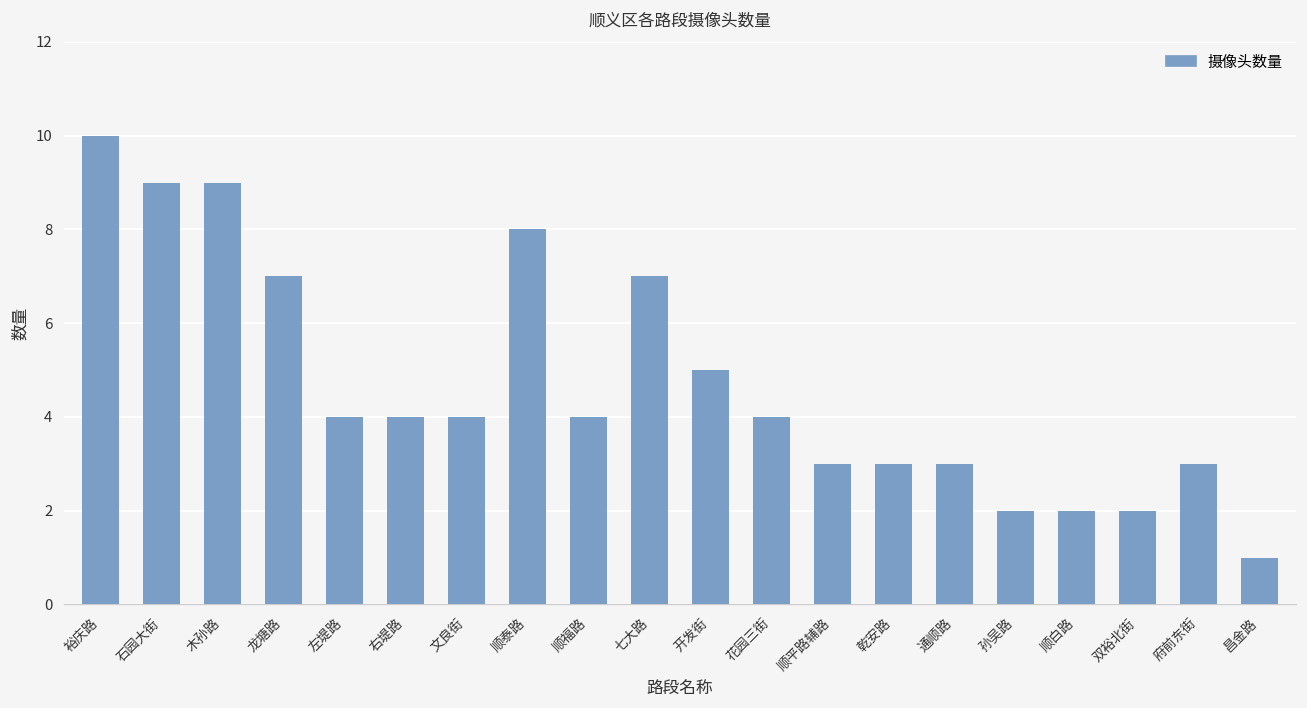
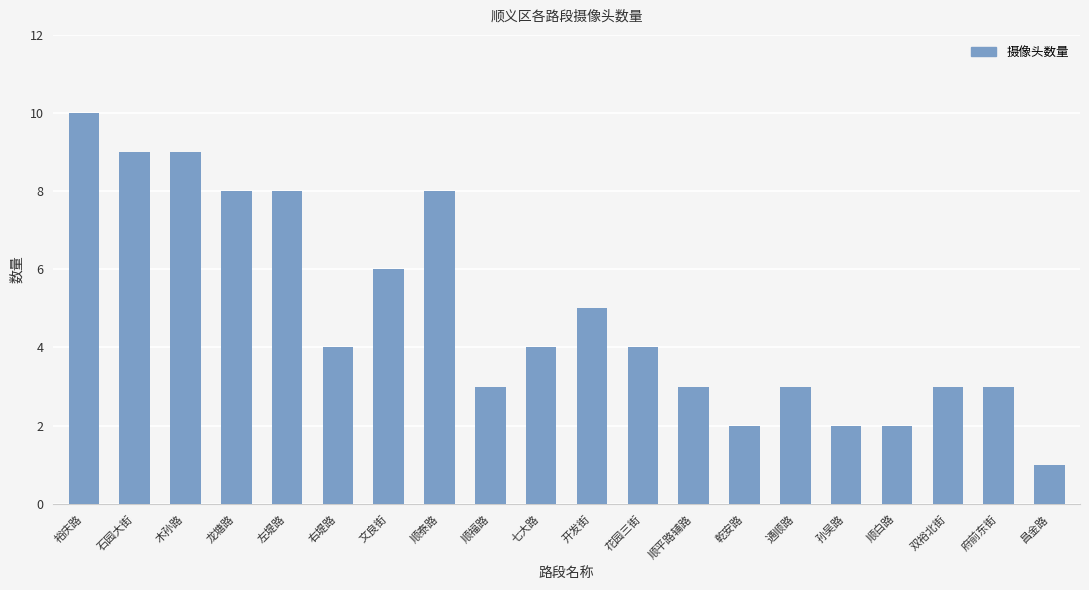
龙塘路: 7 -> 8
左堤路: 4 -> 8
文良街: 4 -> 6
顺福路: 4 -> 3
七大路: 7 -> 4
乾安路: 3 -> 2
双裕北街: 2 -> 3
